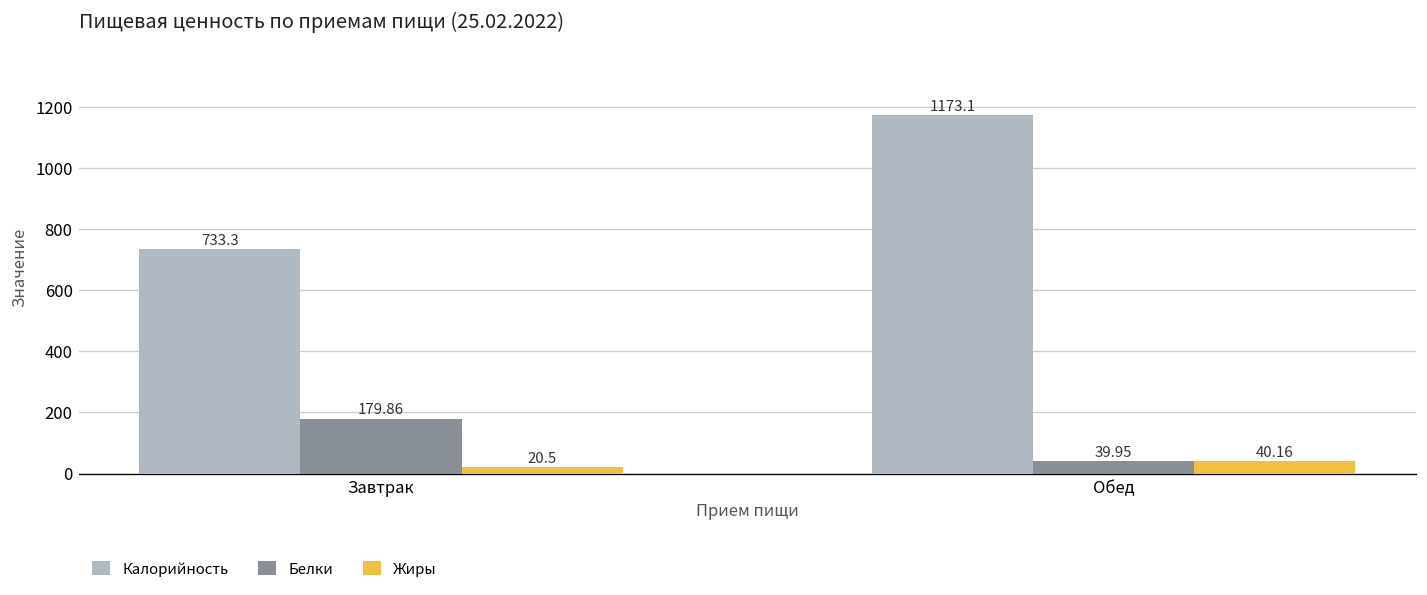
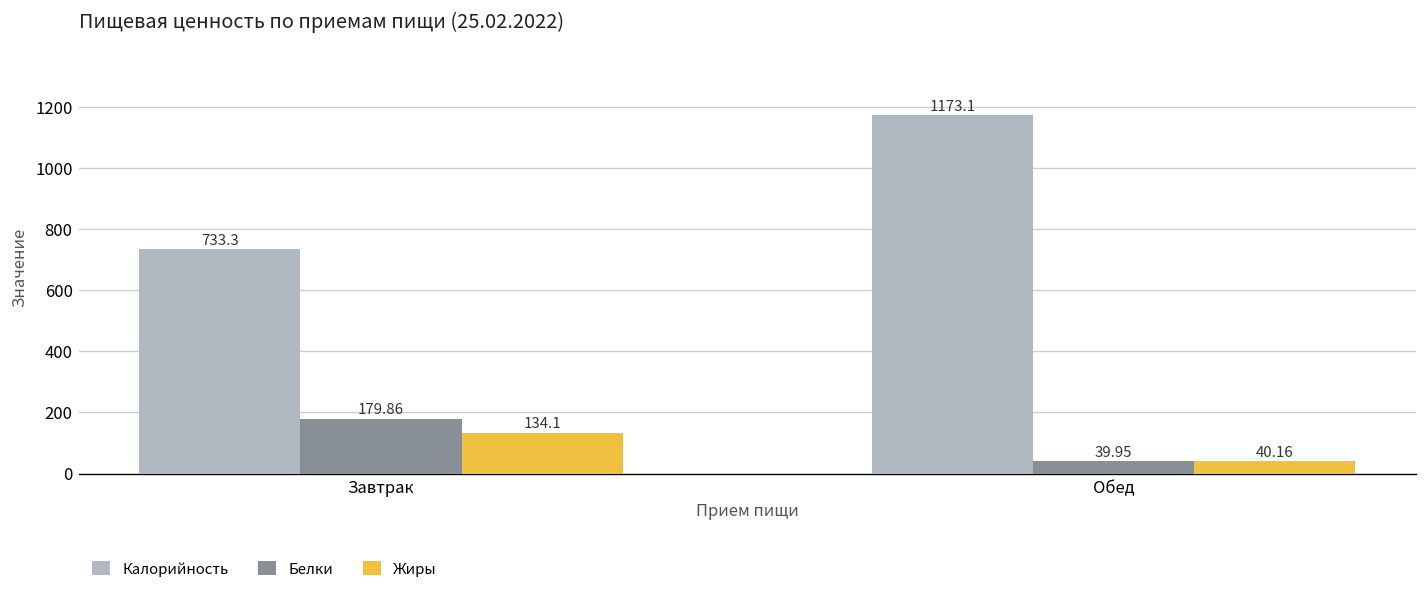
Жиры, Завтрак: 20.5 -> 134.1
